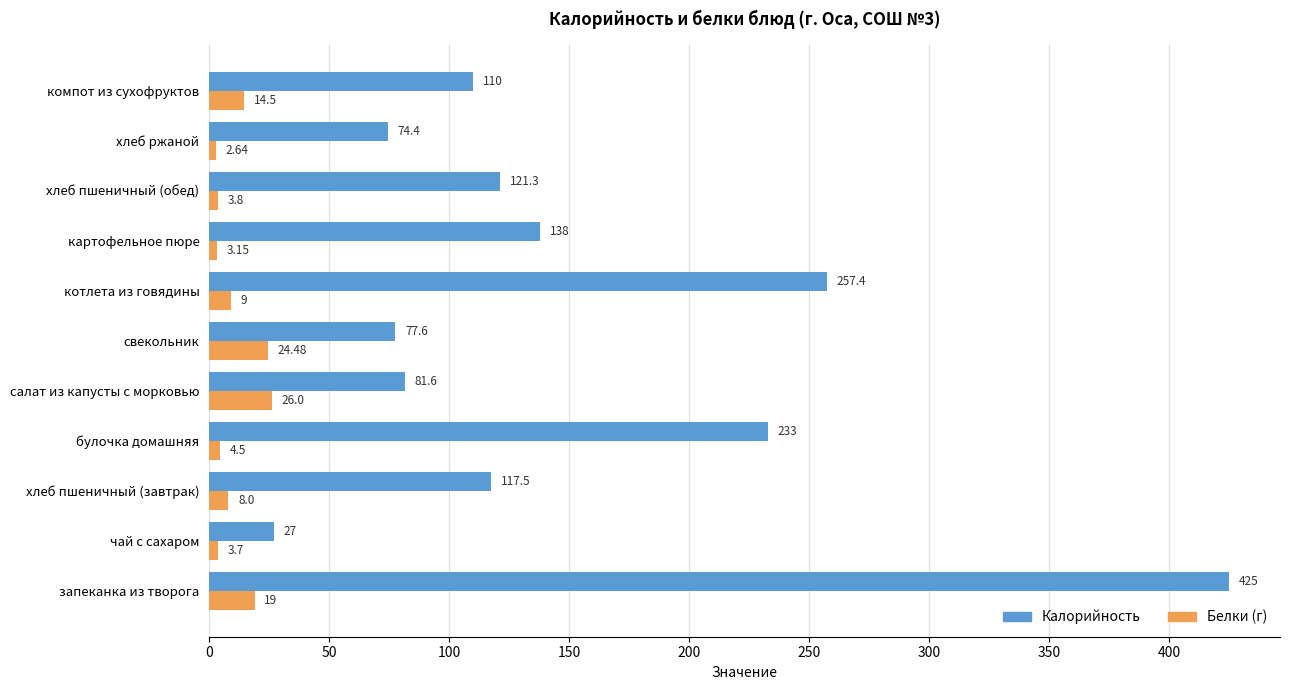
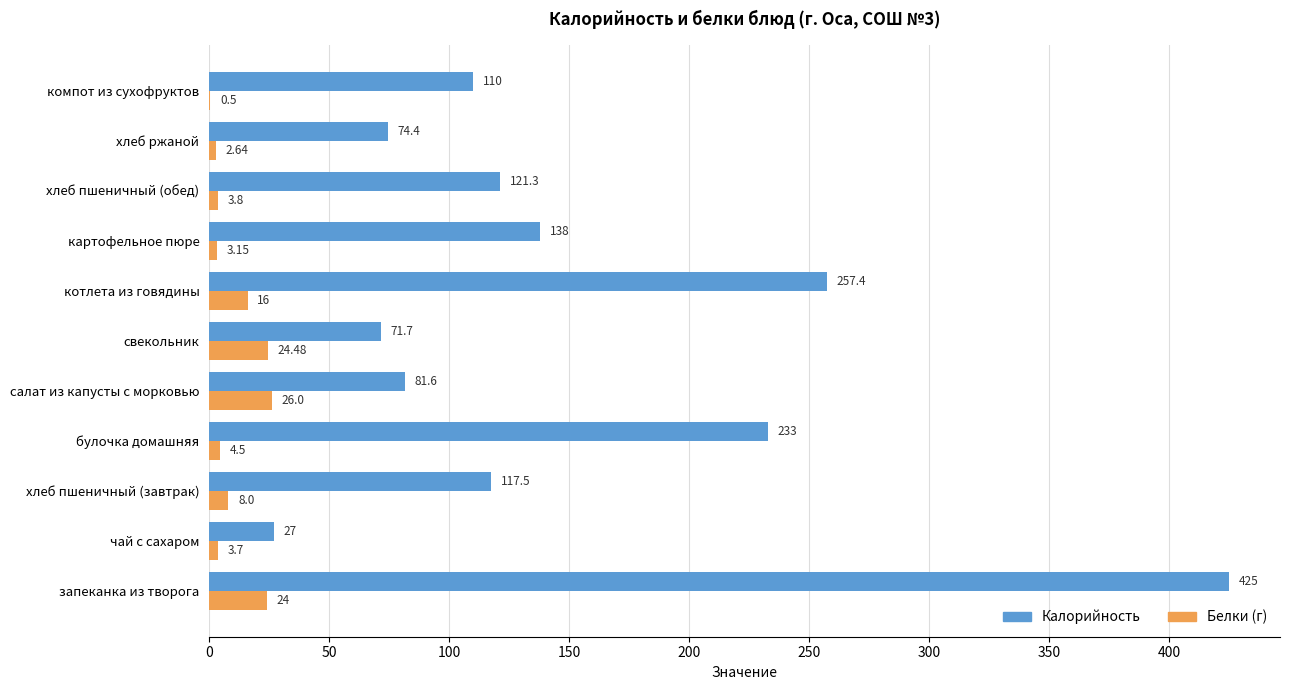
Белки (г), компот из сухофруктов: 14.5 -> 0.5
Белки (г), котлета из говядины: 9 -> 16
Калорийность, свекольник: 77.6 -> 71.7
Белки (г), запеканка из творога: 19 -> 24
